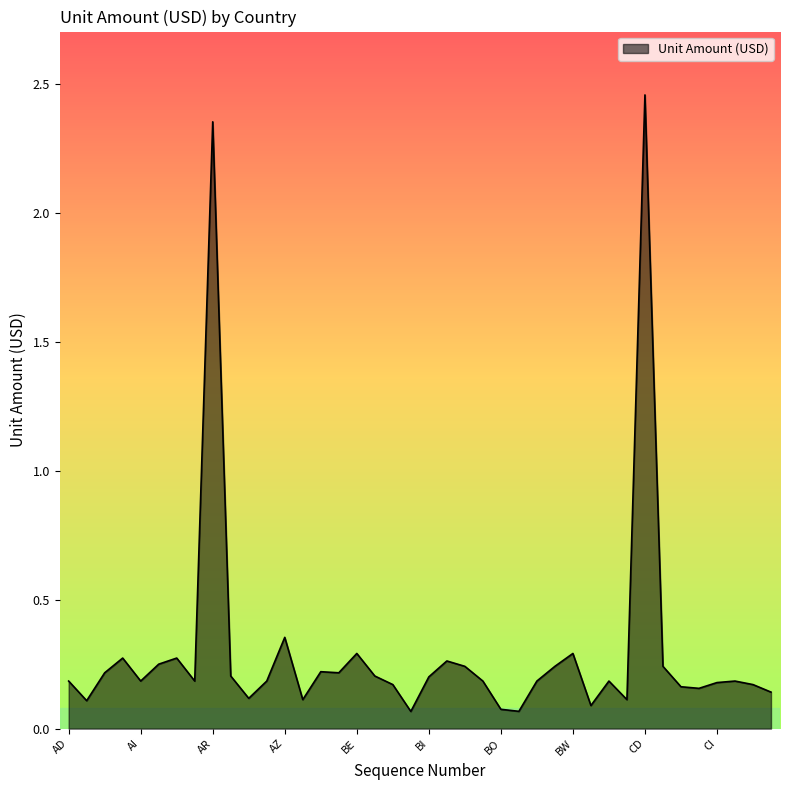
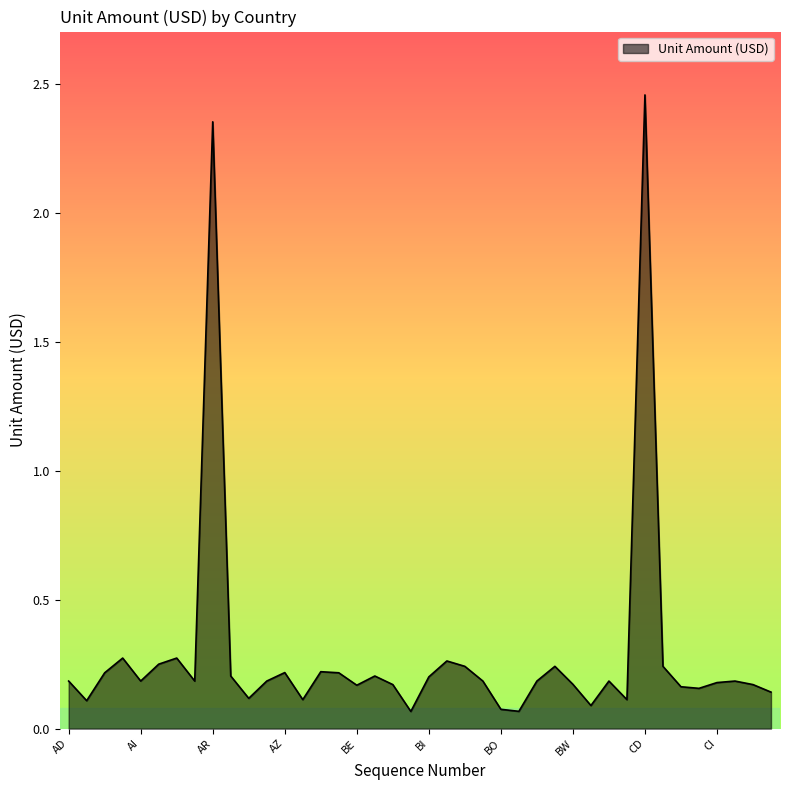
AZ: 0.35 -> 0.22
BE: 0.29 -> 0.17
BW: 0.29 -> 0.17
